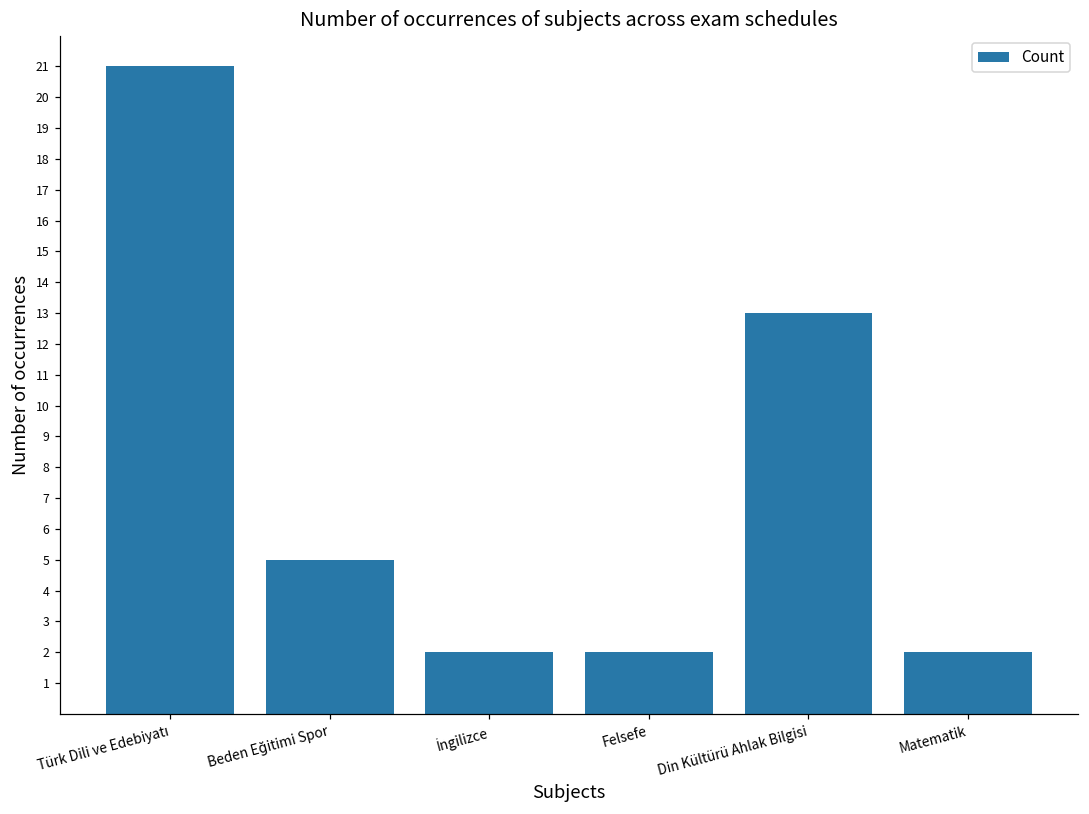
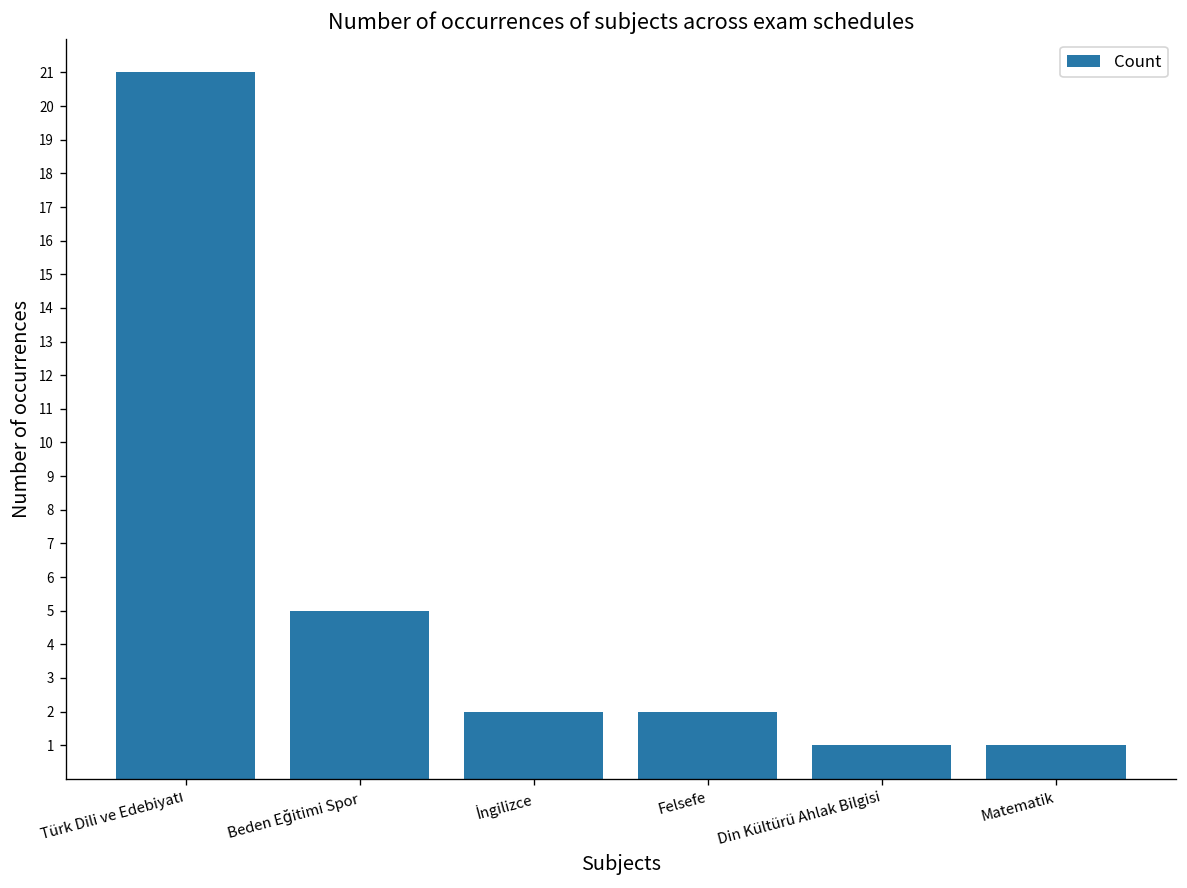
Din Kültürü Ahlak Bilgisi: 13 -> 1
Matematik: 2 -> 1
